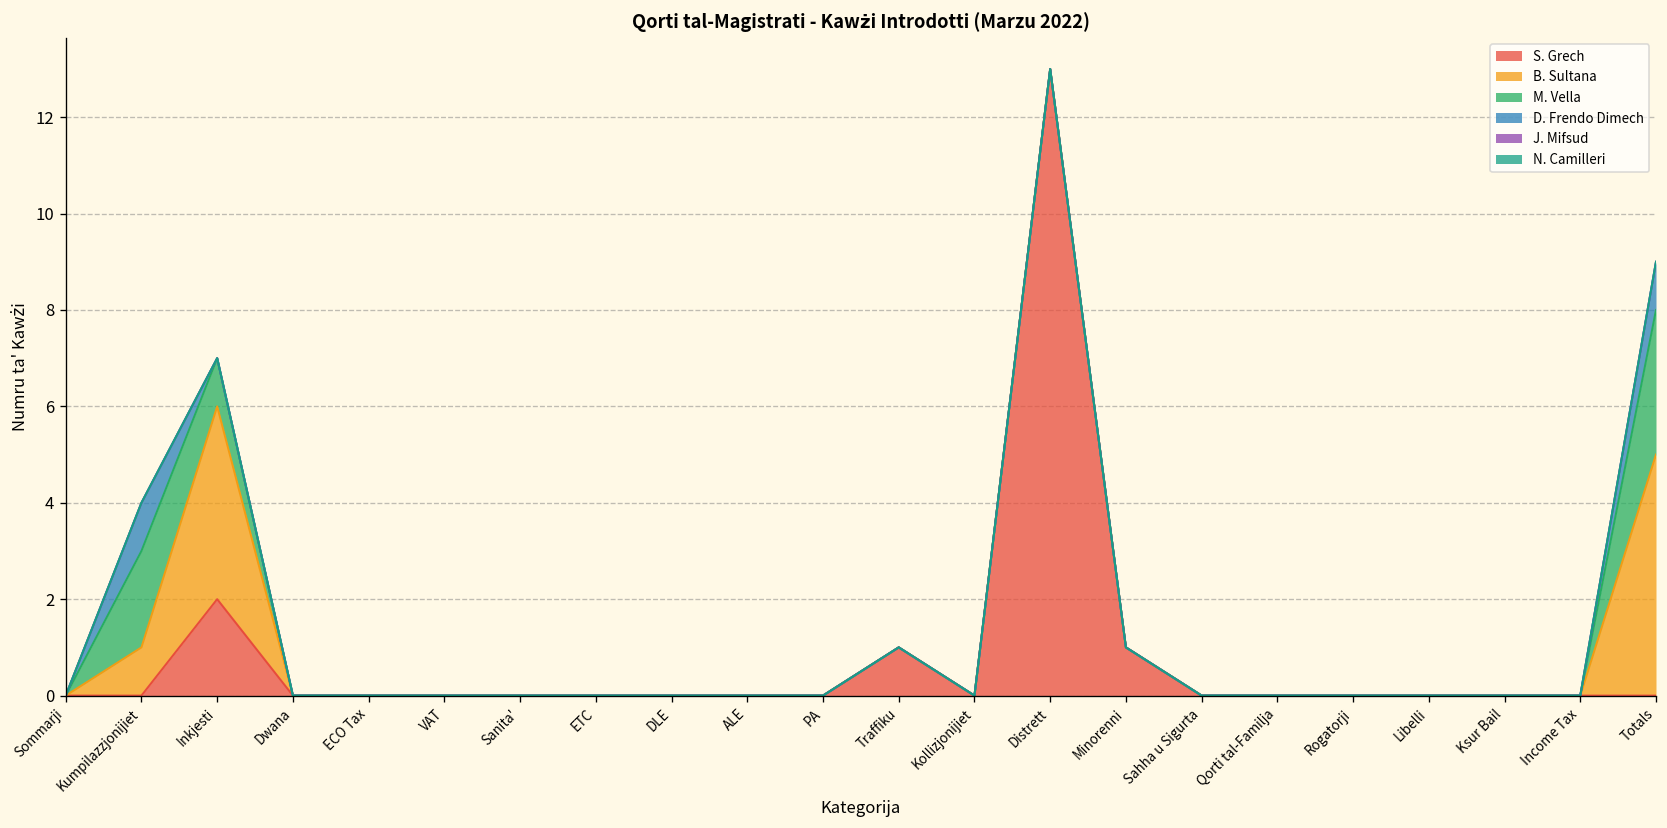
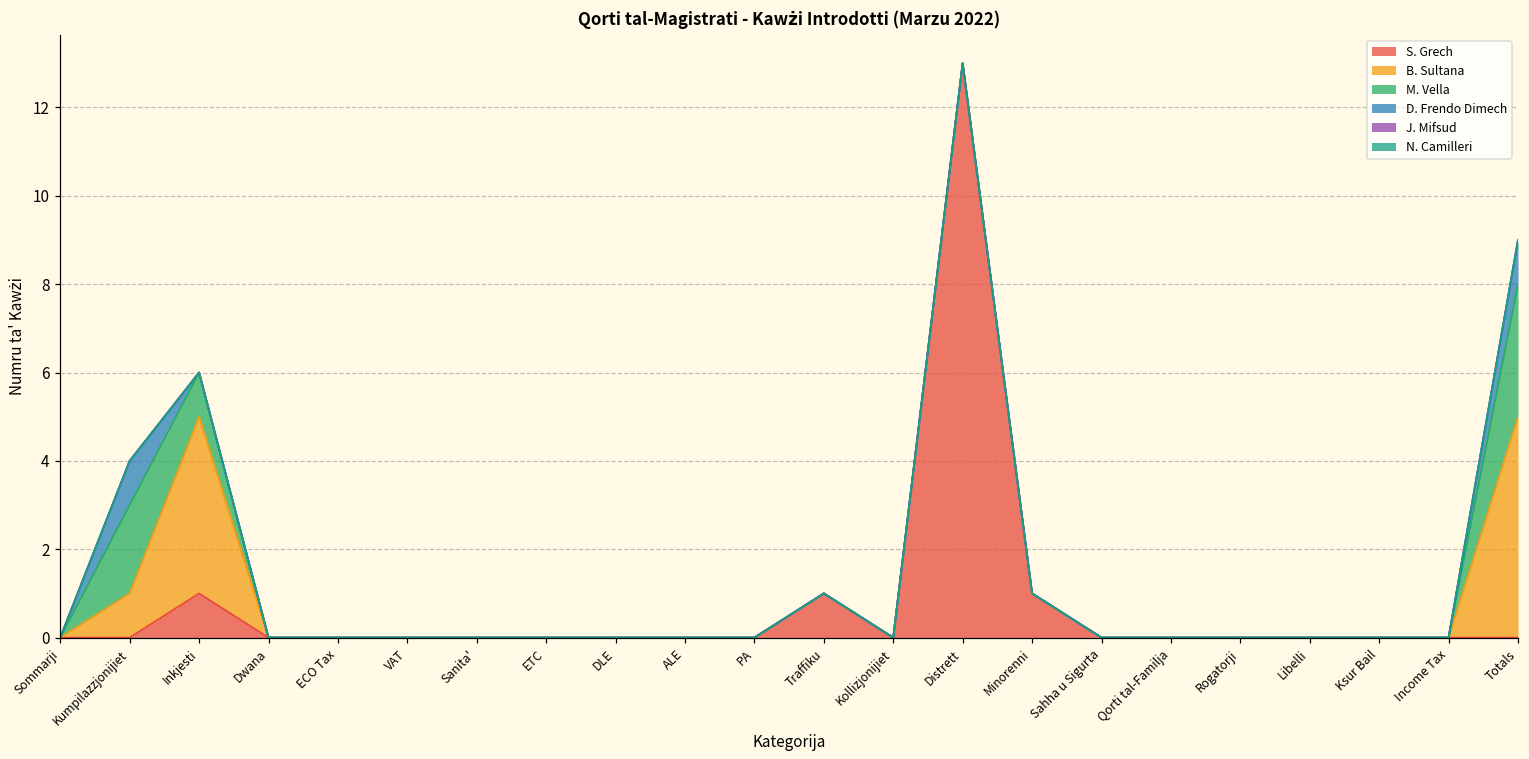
S. Grech, Inkjesti: 2 -> 1
